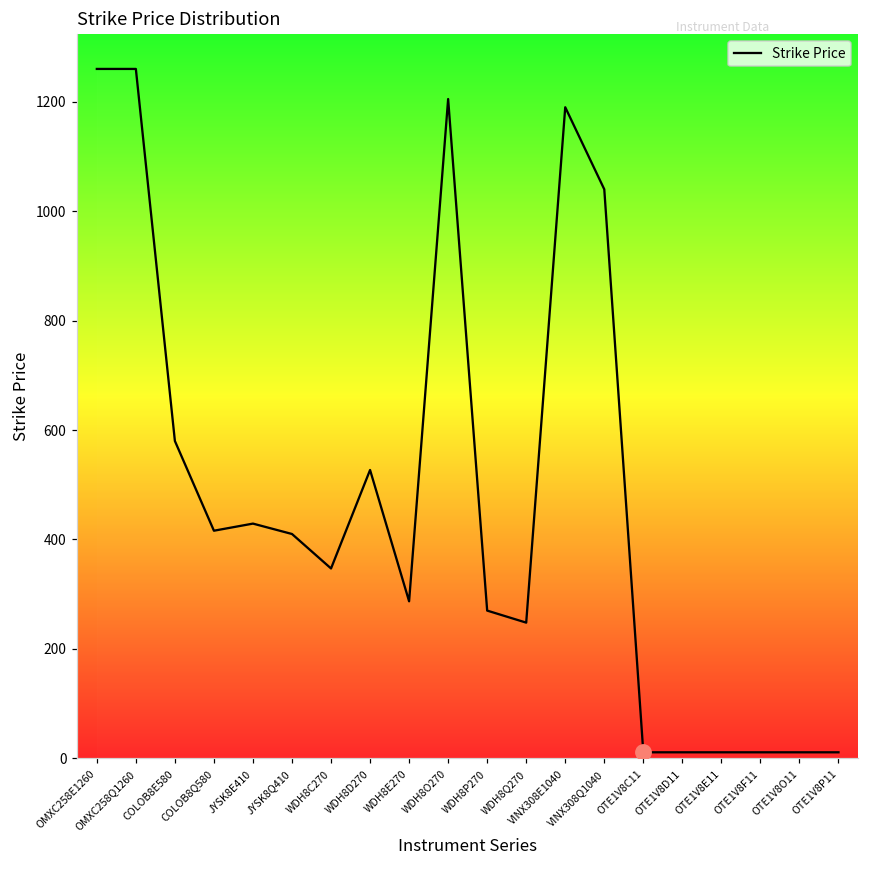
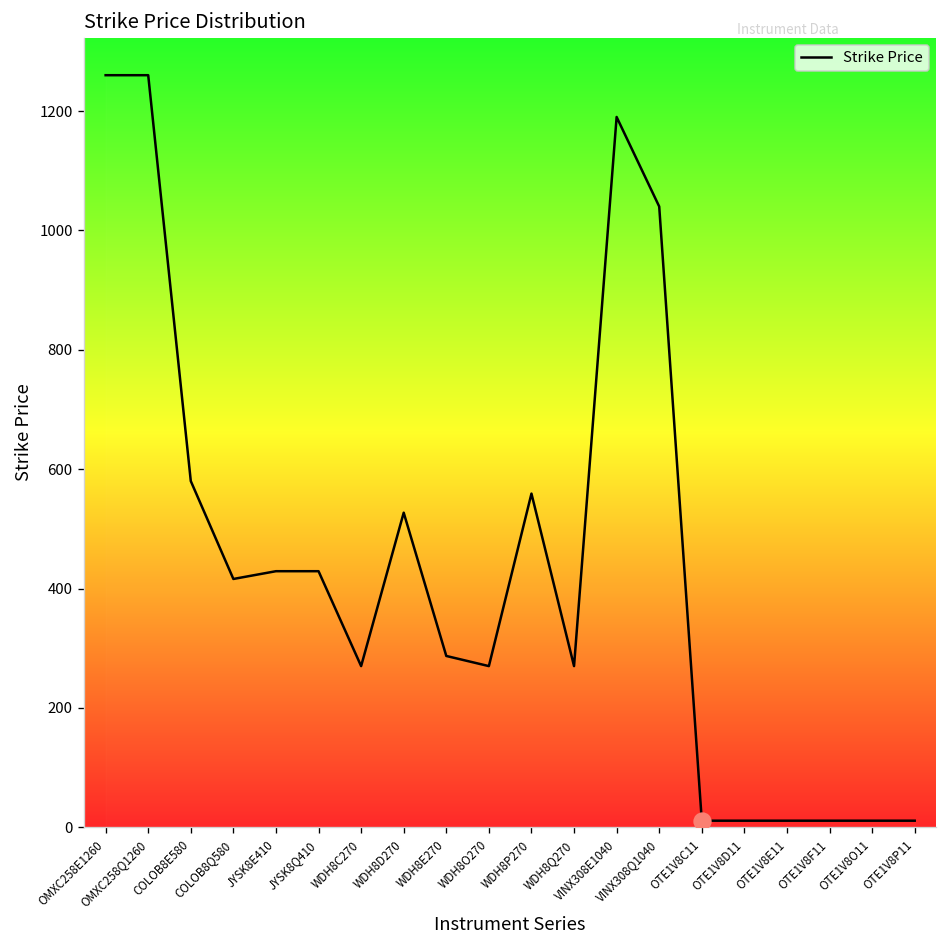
Strike Price, JYSK8Q410: 410 -> 430
Strike Price, WDH8C270: 350 -> 270
Strike Price, WDH8O270: 1210 -> 270
Strike Price, WDH8P270: 270 -> 560
Strike Price, WDH8Q270: 250 -> 270
